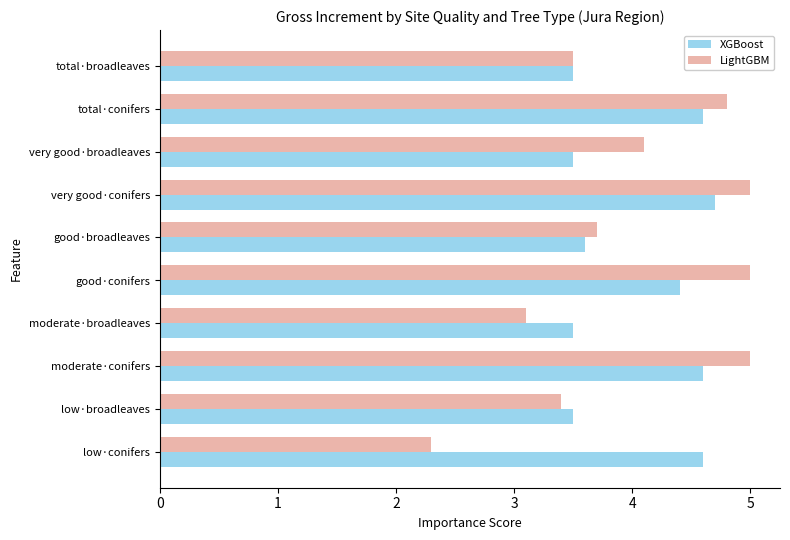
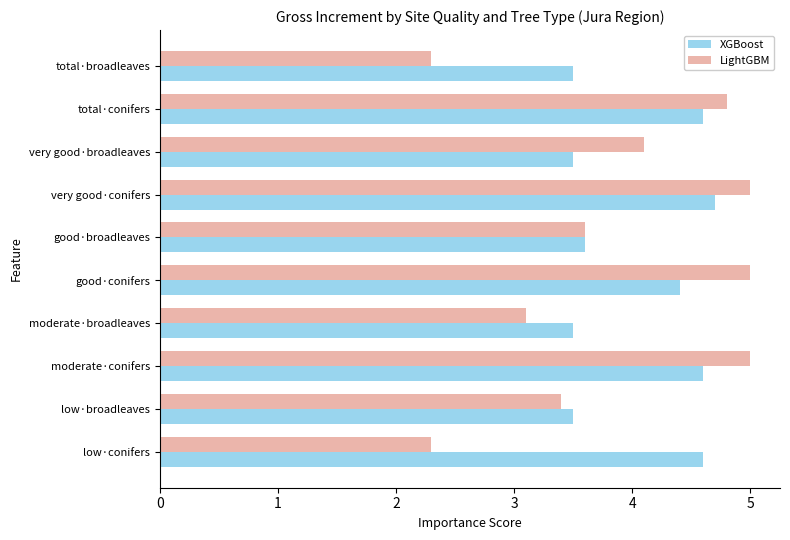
LightGBM, total·broadleaves: 3.5 -> 2.3
LightGBM, good·broadleaves: 3.7 -> 3.6
